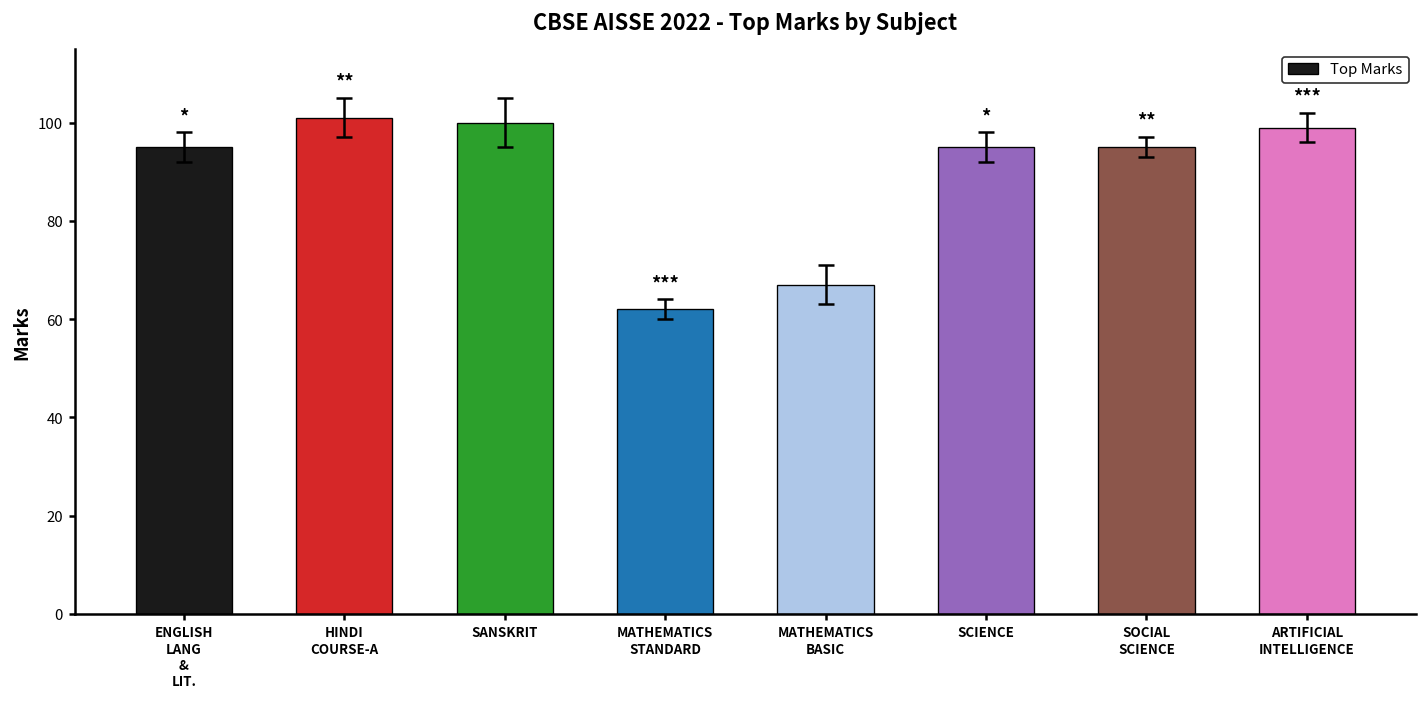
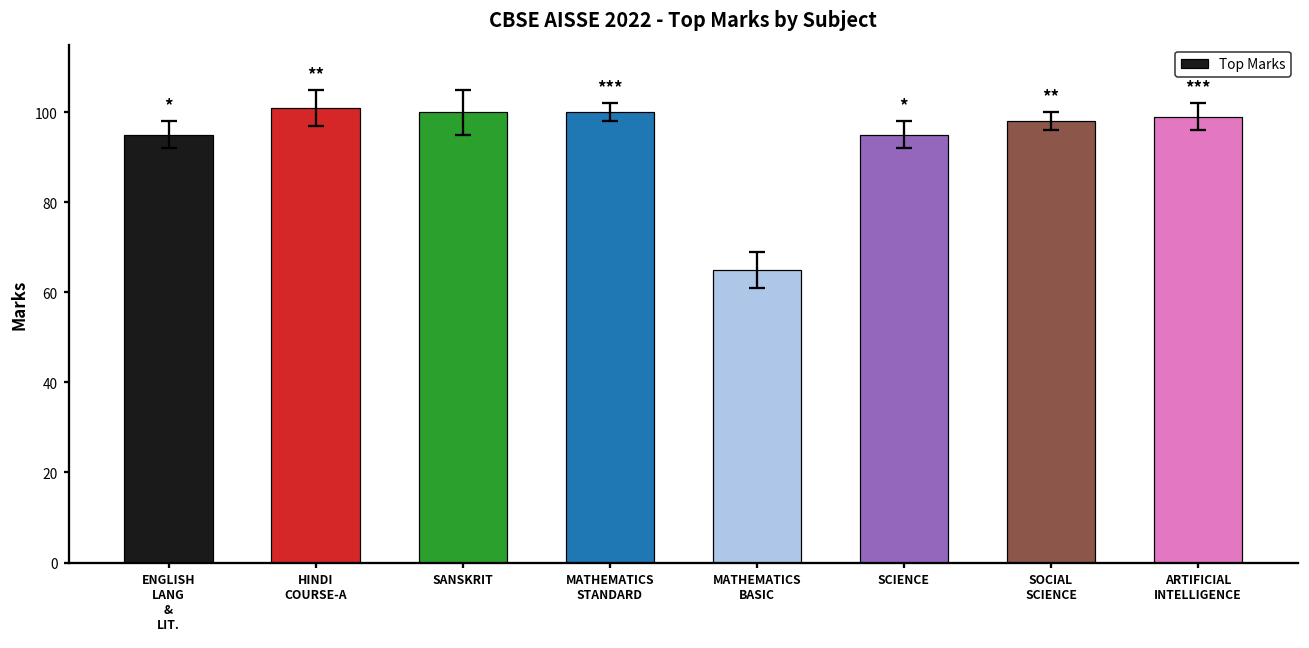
Top Marks, MATHEMATICS STANDARD: 62 -> 100
Top Marks, MATHEMATICS BASIC: 67 -> 65
Top Marks, SOCIAL SCIENCE: 95 -> 98
